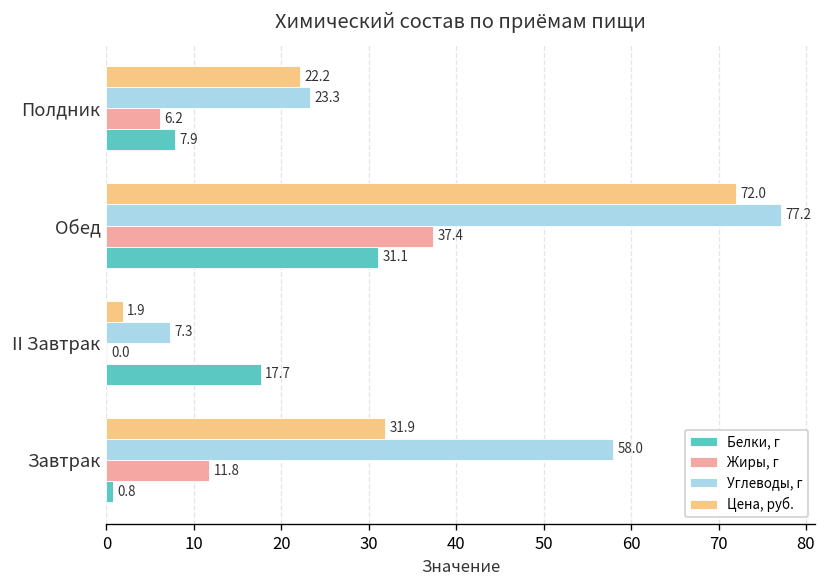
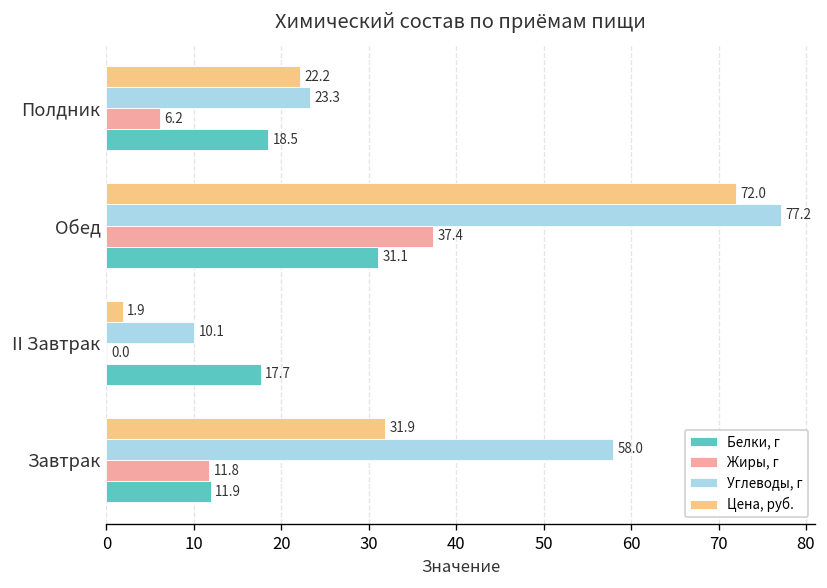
Белки, г, Полдник: 7.9 -> 18.5
Углеводы, г, II Завтрак: 7.3 -> 10.1
Белки, г, Завтрак: 0.8 -> 11.9
